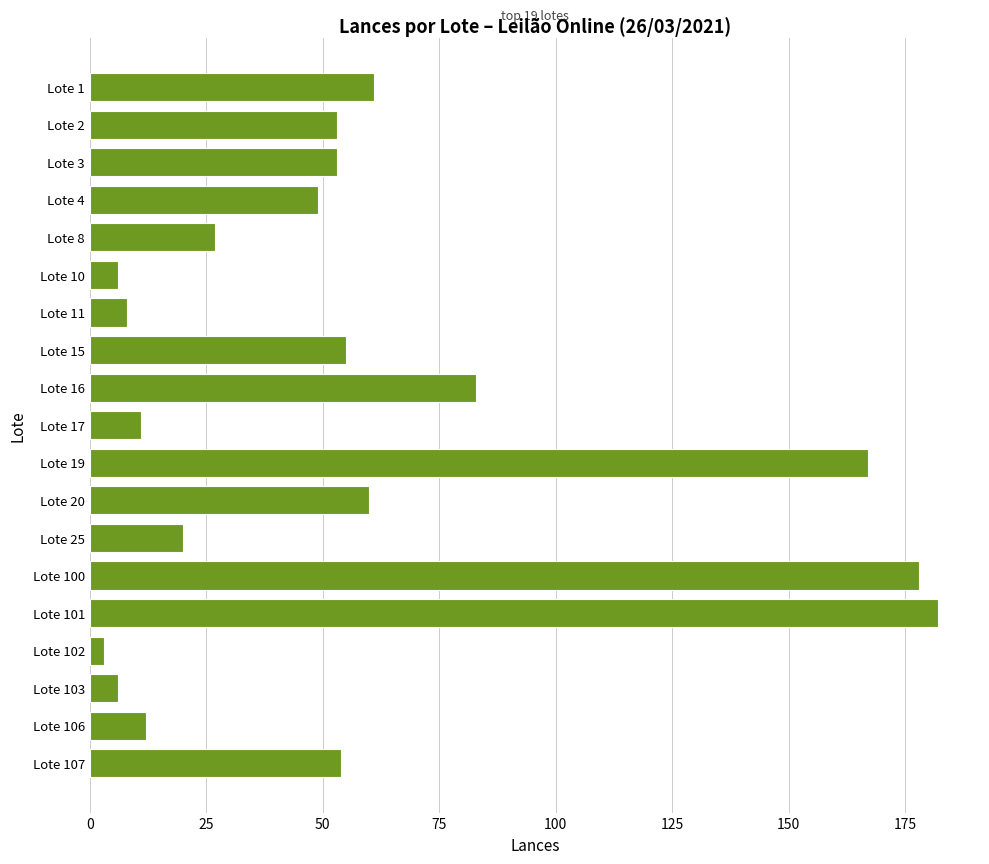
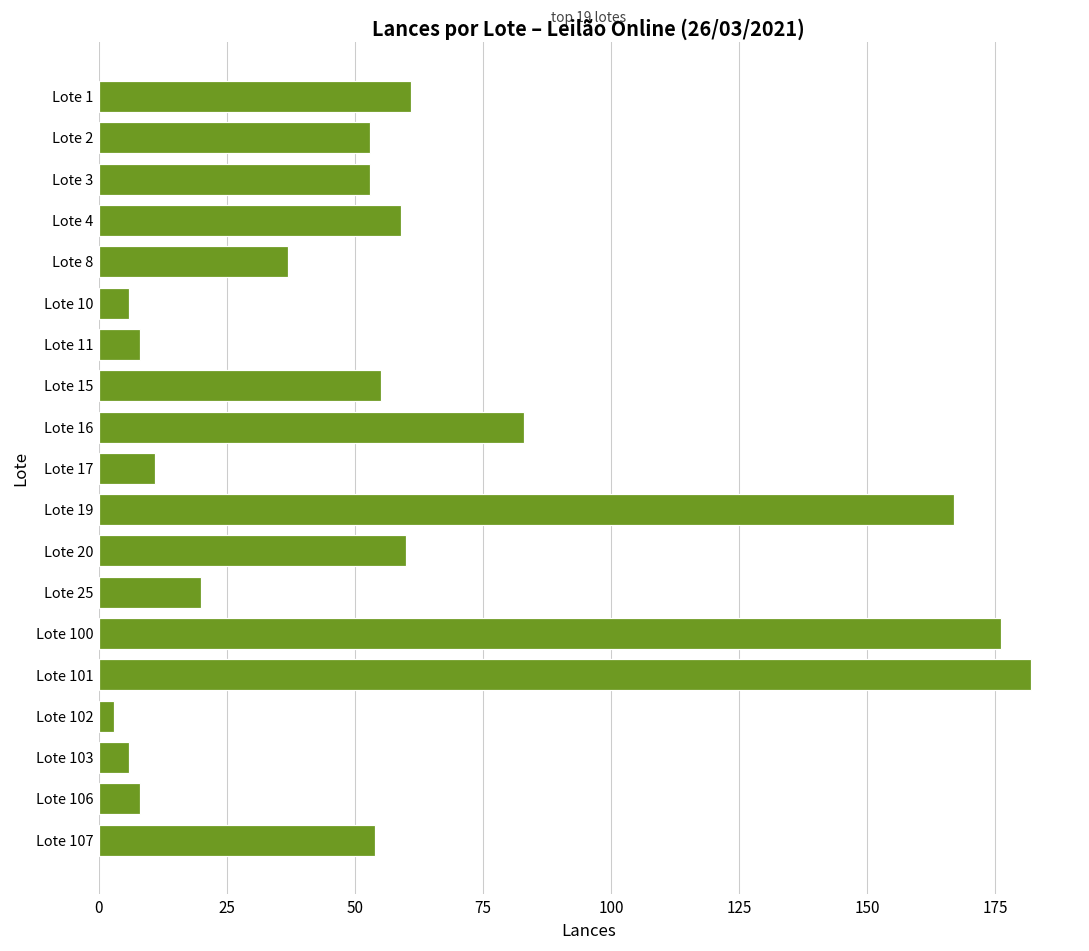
Lote 4: 49 -> 59
Lote 8: 27 -> 37
Lote 100: 178 -> 176
Lote 106: 12 -> 8
